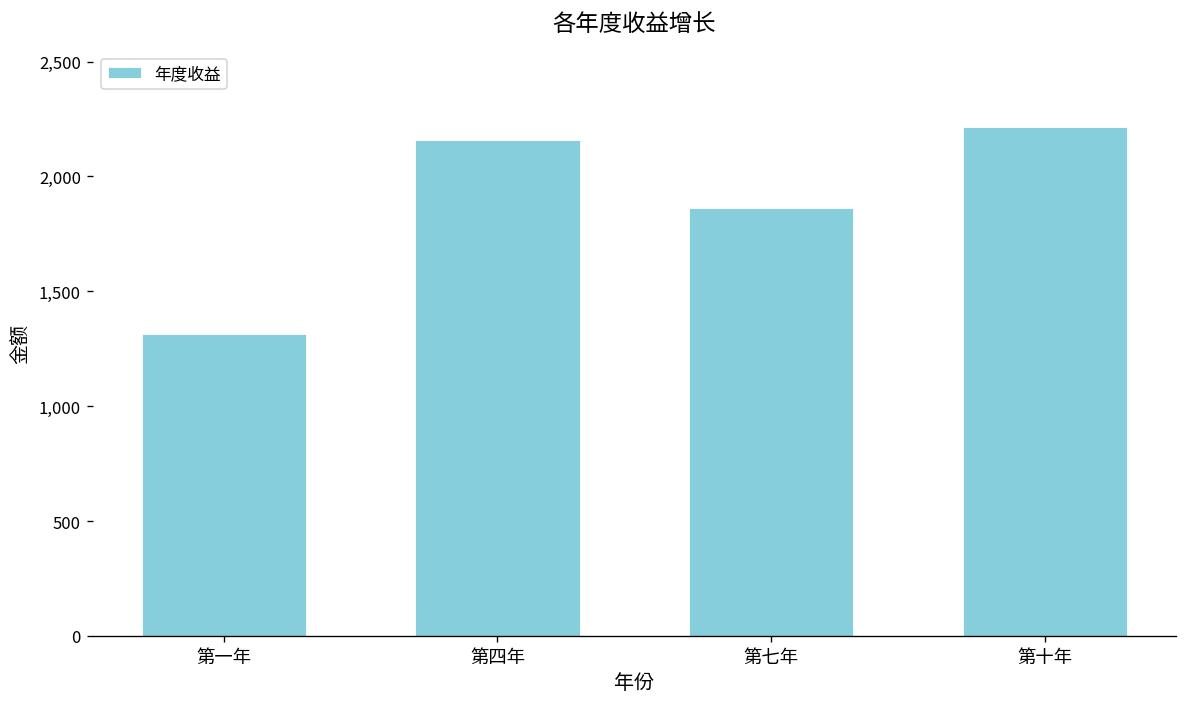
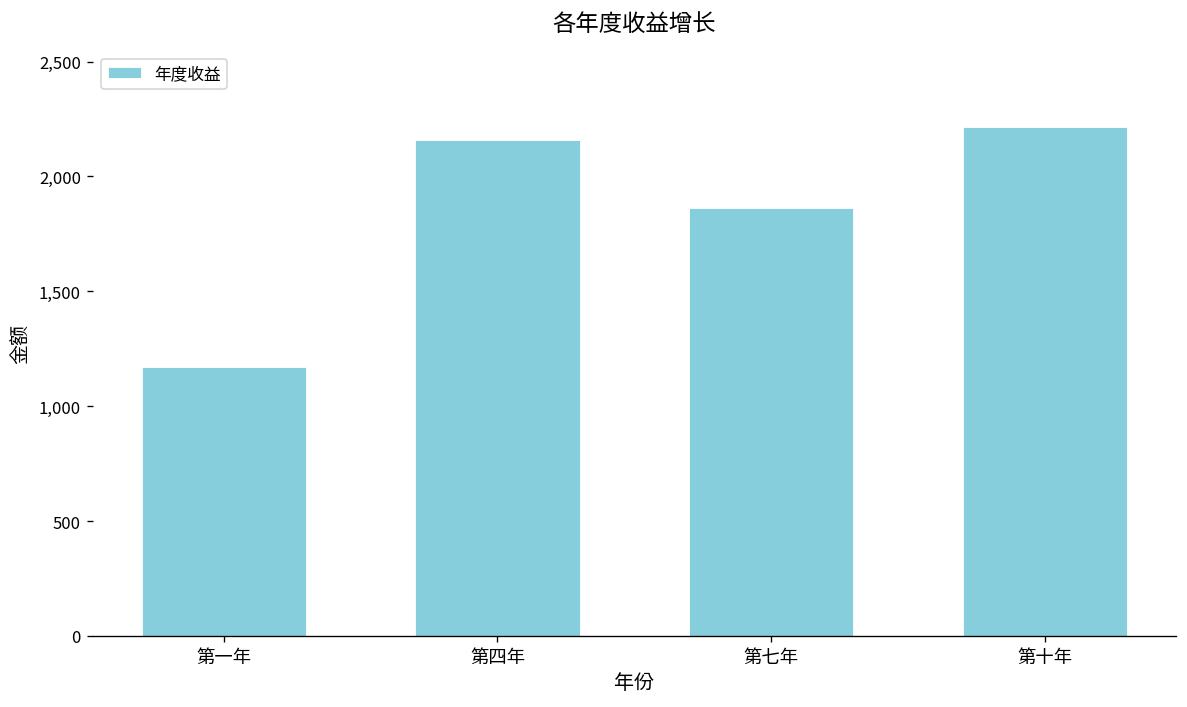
第一年: 1,310 -> 1,170
